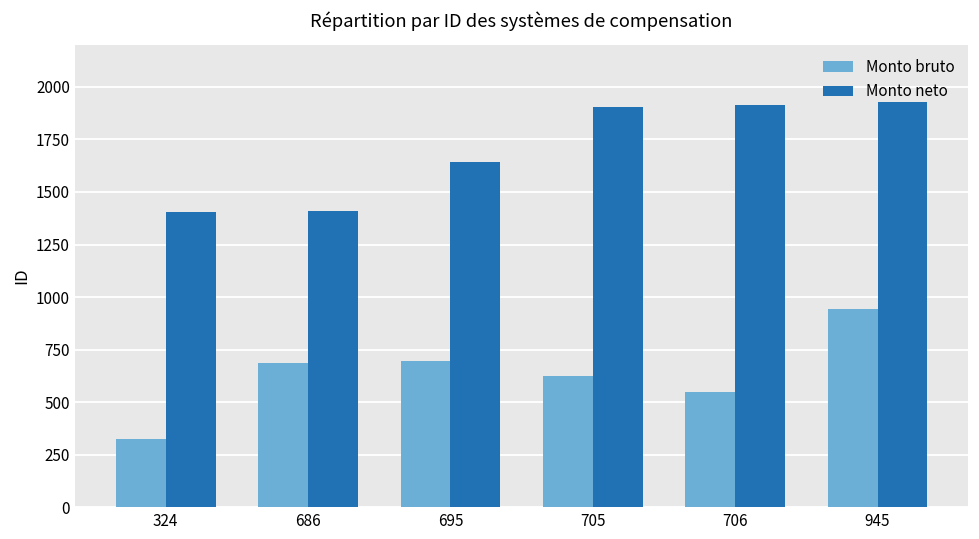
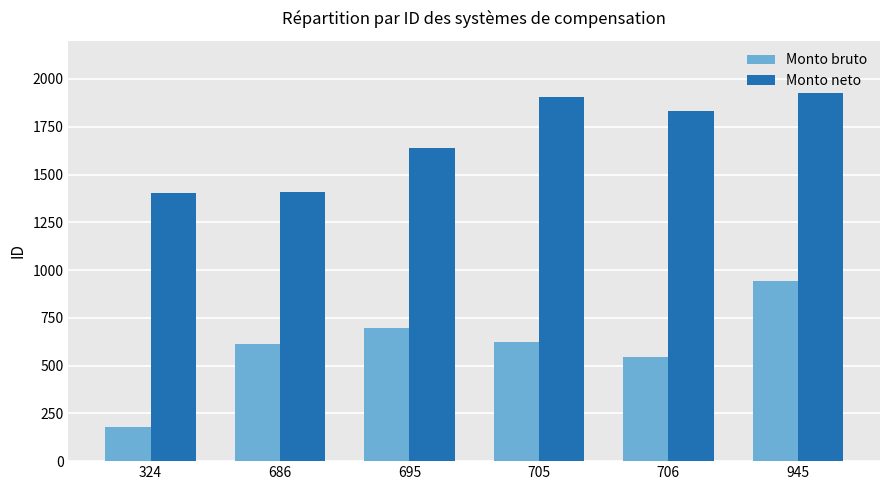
Monto bruto, 324: 320 -> 180
Monto bruto, 686: 690 -> 610
Monto neto, 706: 1910 -> 1830
